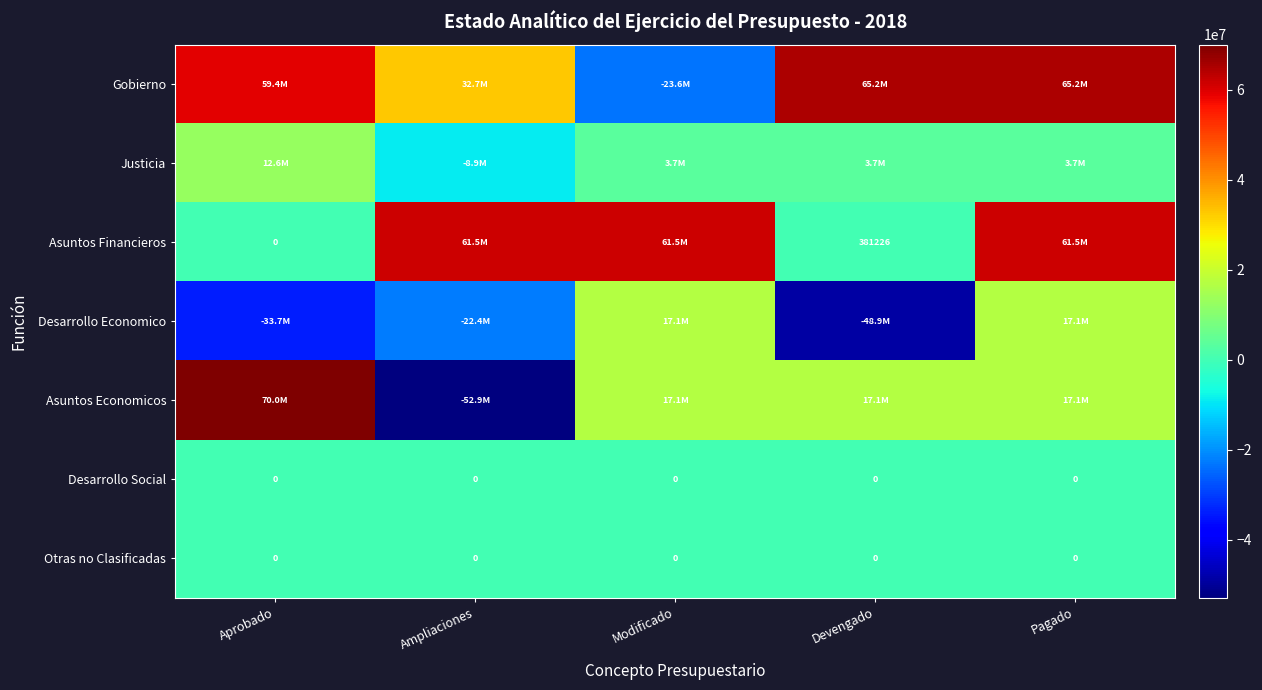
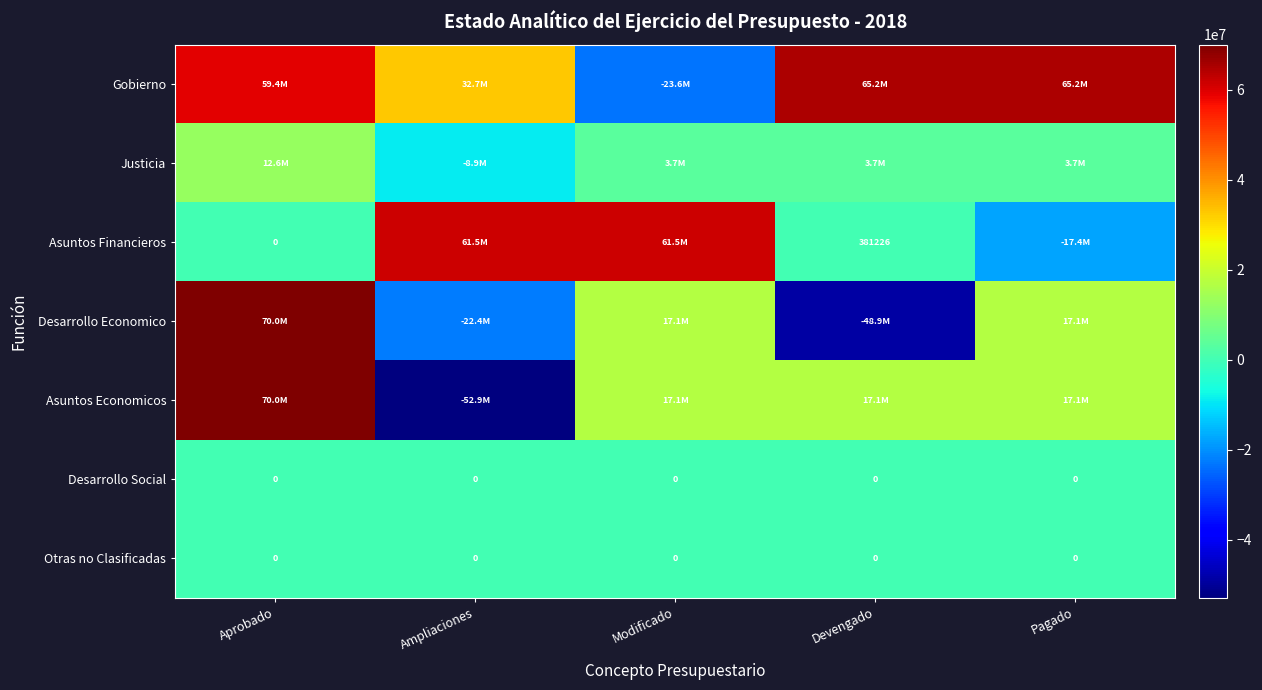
Asuntos Financieros, Pagado: 61.5M -> -17.4M
Desarrollo Economico, Aprobado: -33.7M -> 70.0M
